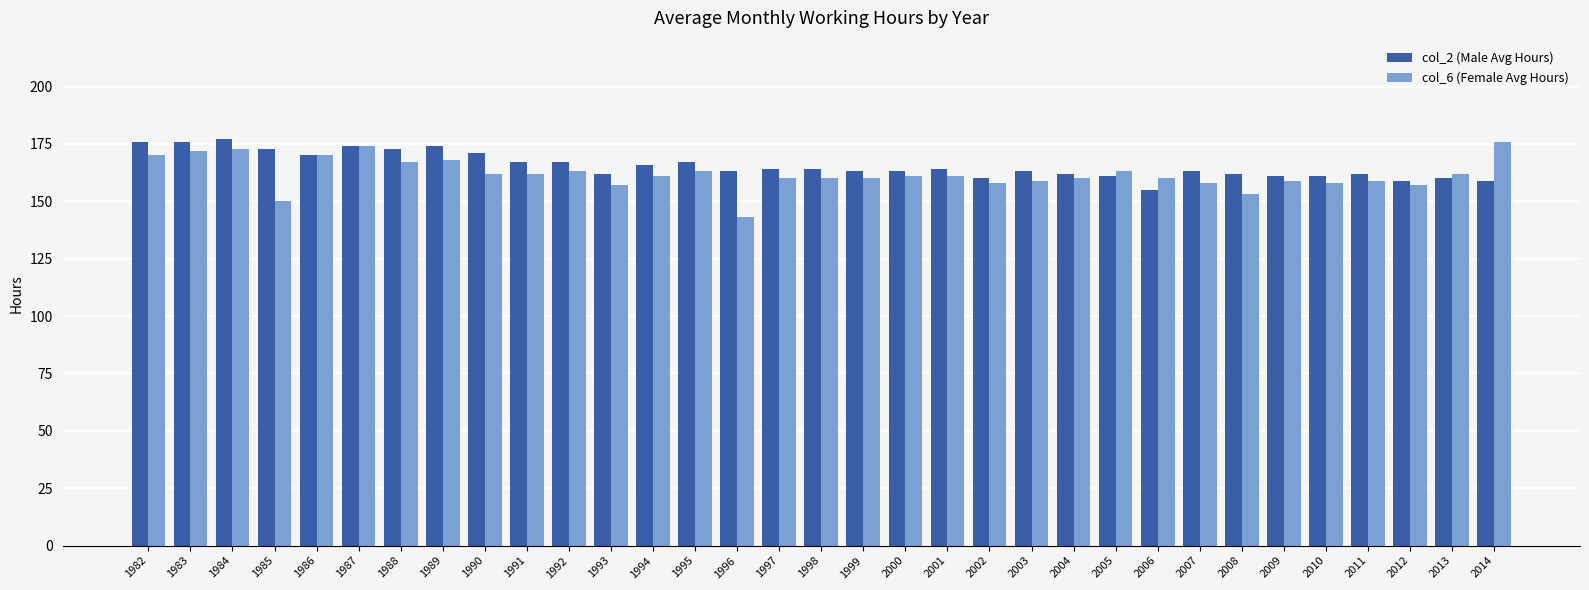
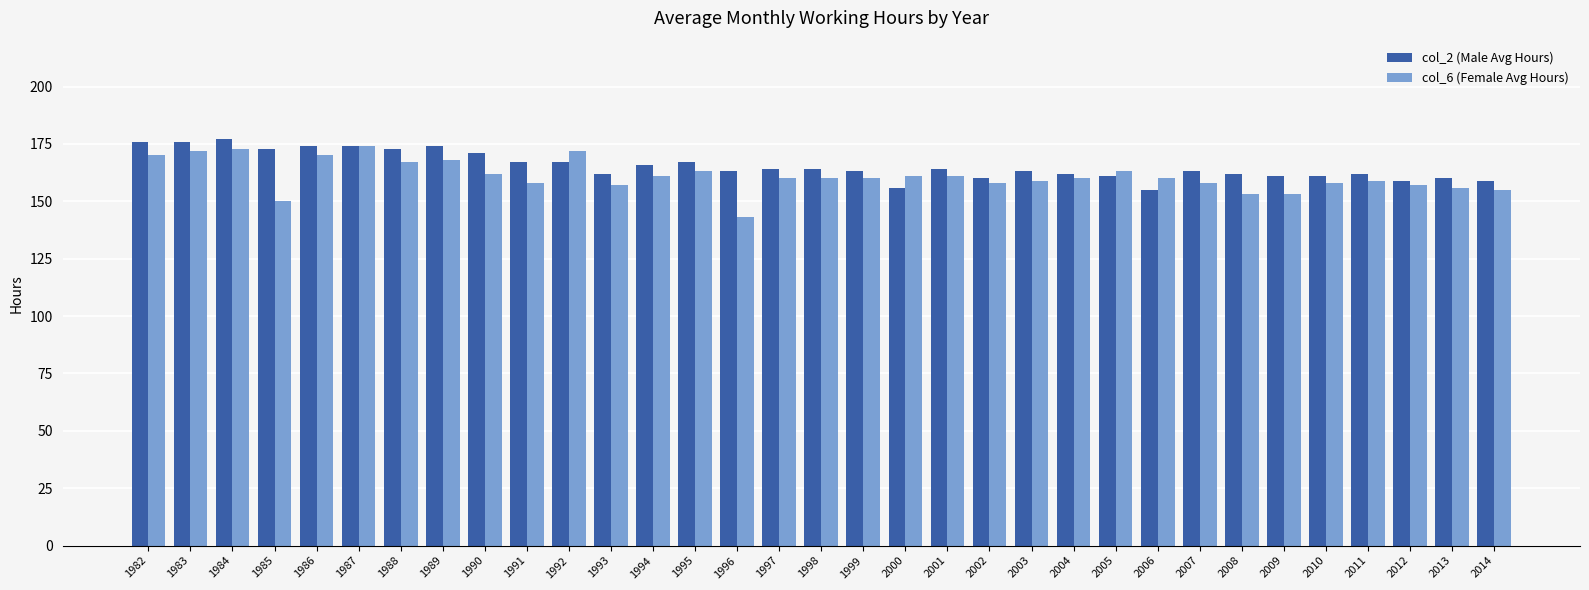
col_2 (Male Avg Hours), 1986: 170 -> 174
col_6 (Female Avg Hours), 1991: 162 -> 158
col_6 (Female Avg Hours), 1992: 163 -> 172
col_2 (Male Avg Hours), 2000: 163 -> 156
col_6 (Female Avg Hours), 2009: 159 -> 153
col_6 (Female Avg Hours), 2013: 162 -> 156
col_6 (Female Avg Hours), 2014: 176 -> 155
